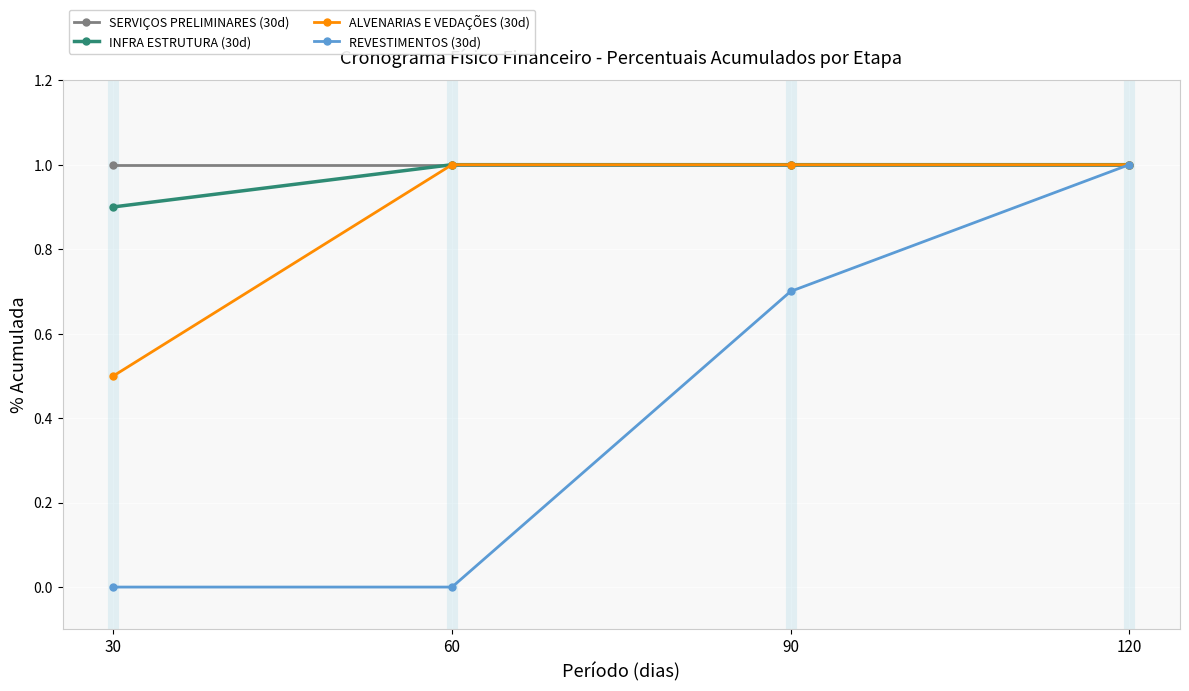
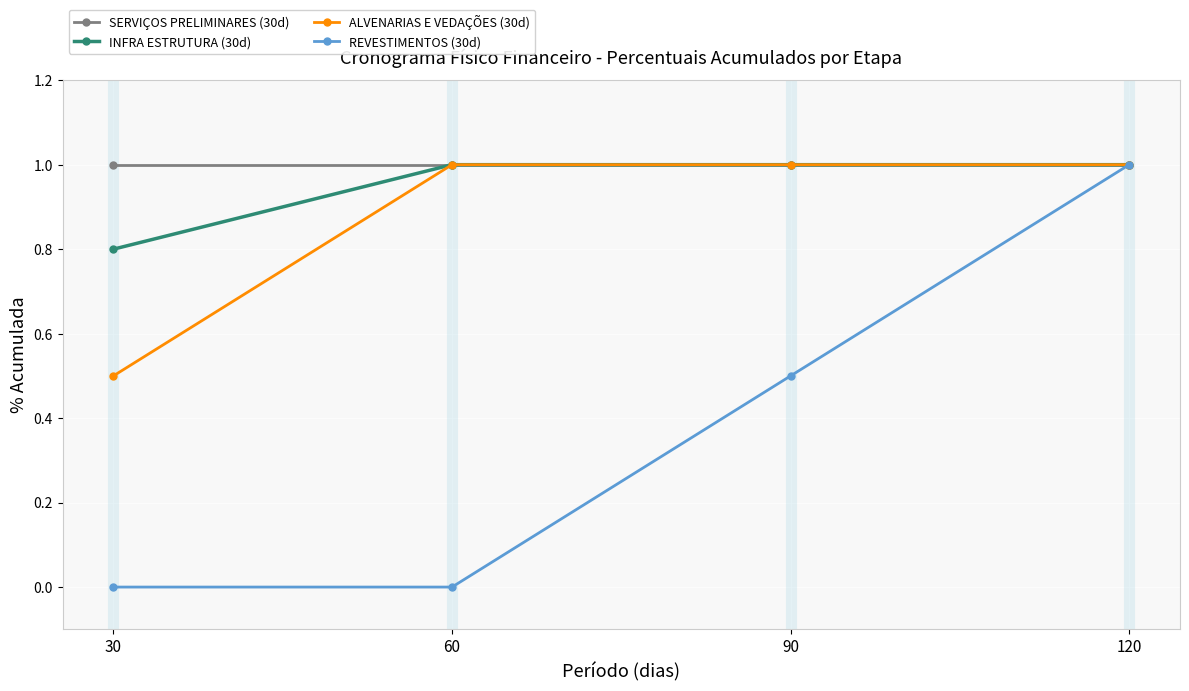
INFRA ESTRUTURA (30d), 30: 0.9 -> 0.8
REVESTIMENTOS (30d), 90: 0.7 -> 0.5
